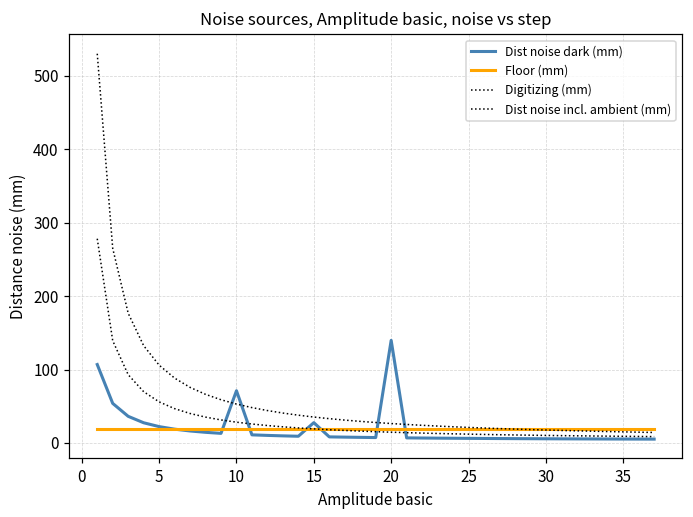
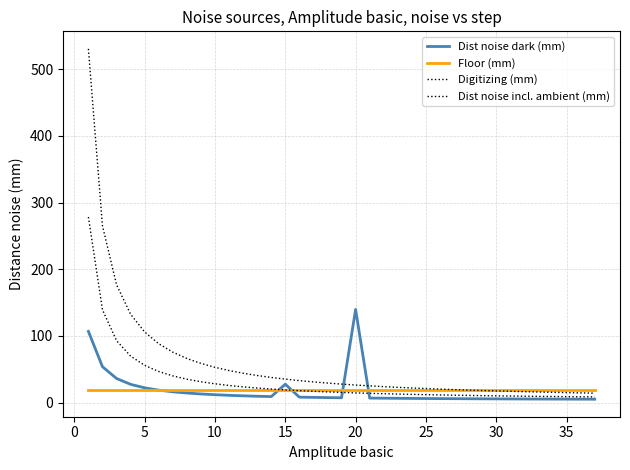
Dist noise dark (mm), 10: 70 -> 10
